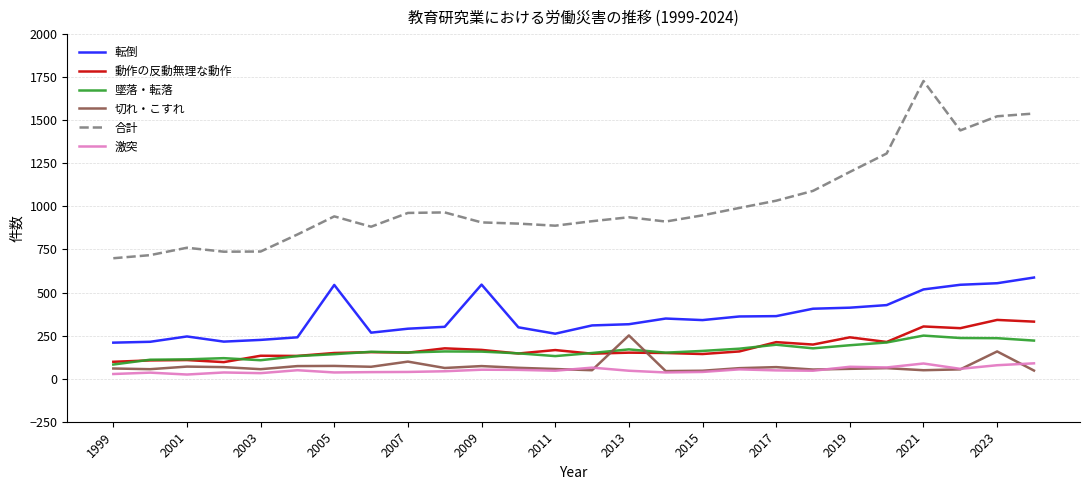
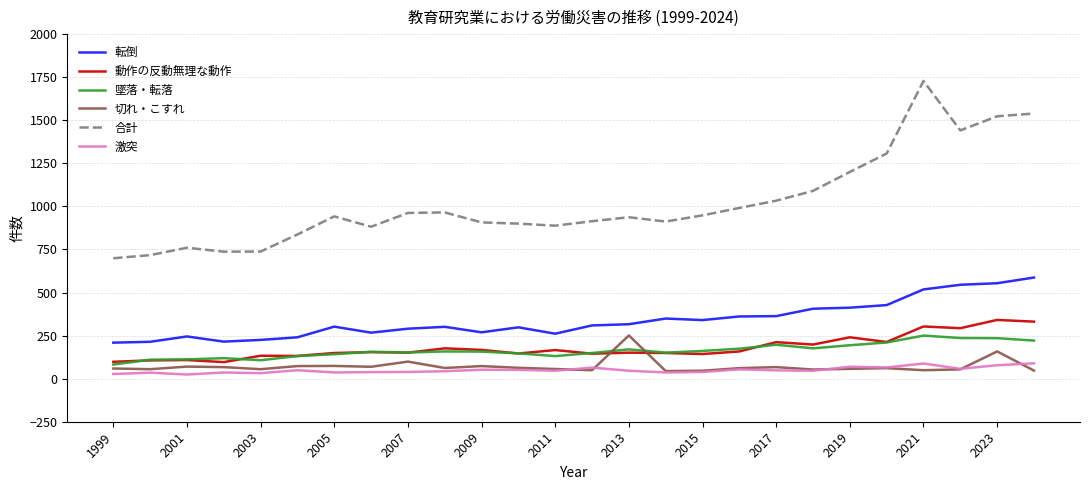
転倒, 2005: 540 -> 300
転倒, 2009: 550 -> 270
